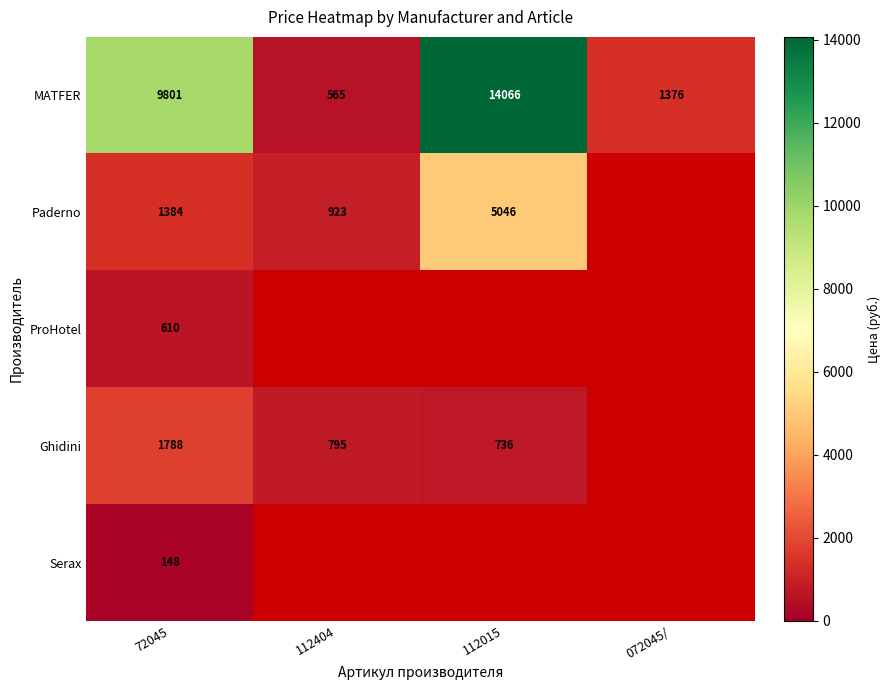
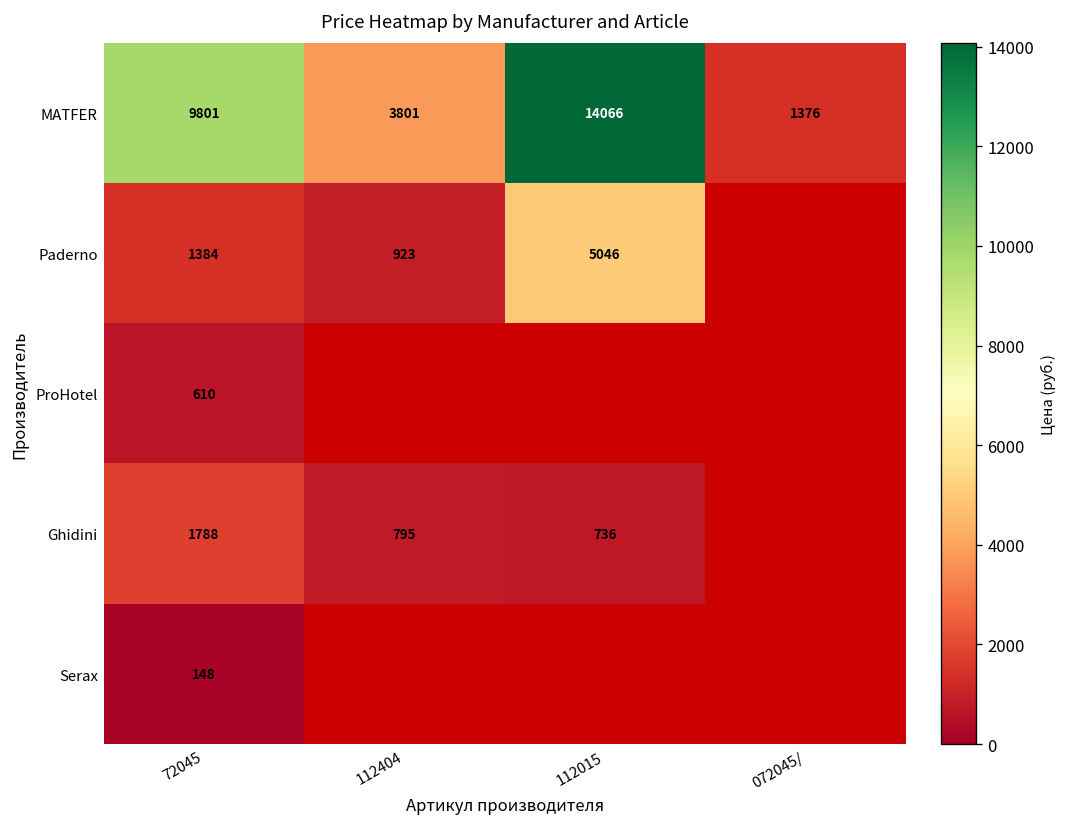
MATFER, 112404: 565 -> 3801
